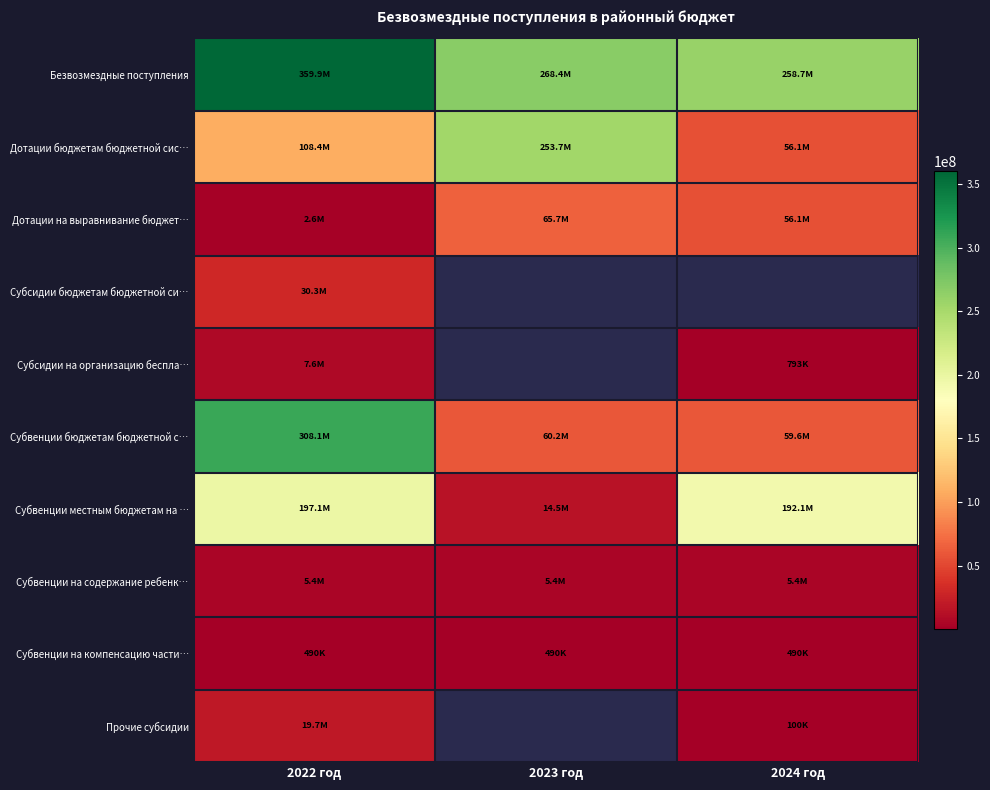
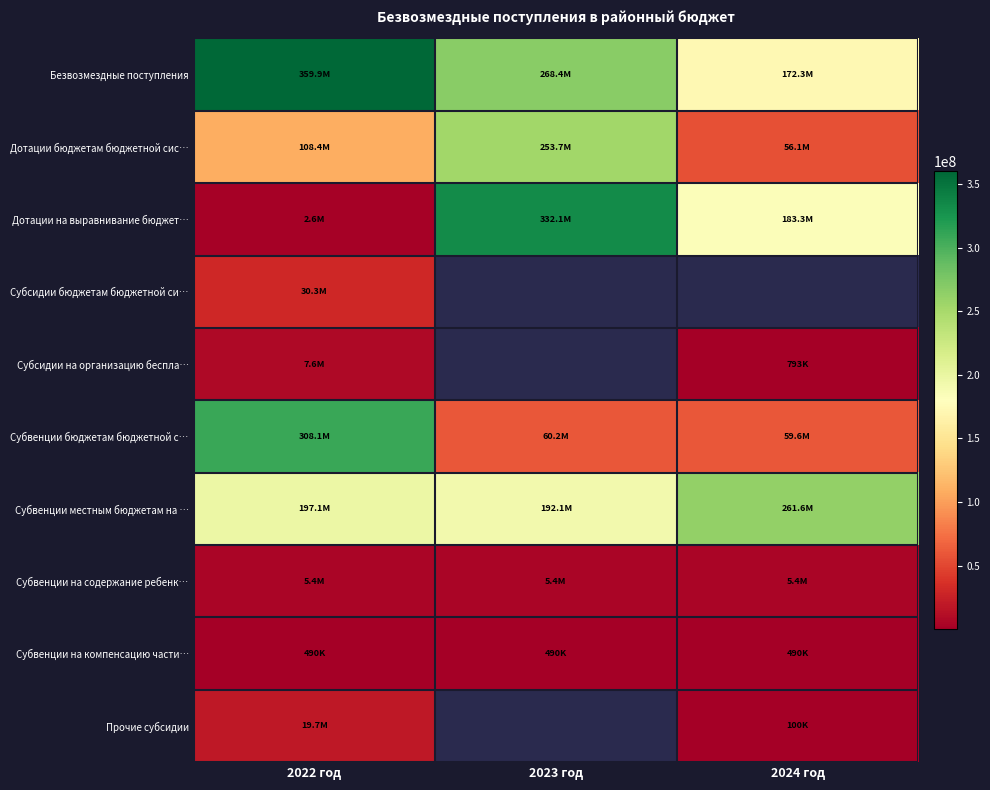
Безвозмездные поступления, 2024 год: 258.7M -> 172.3M
Дотации на выравнивание бюджет…, 2023 год: 65.7M -> 332.1M
Дотации на выравнивание бюджет…, 2024 год: 56.1M -> 183.3M
Субвенции местным бюджетам на …, 2023 год: 14.5M -> 192.1M
Субвенции местным бюджетам на …, 2024 год: 192.1M -> 261.6M
